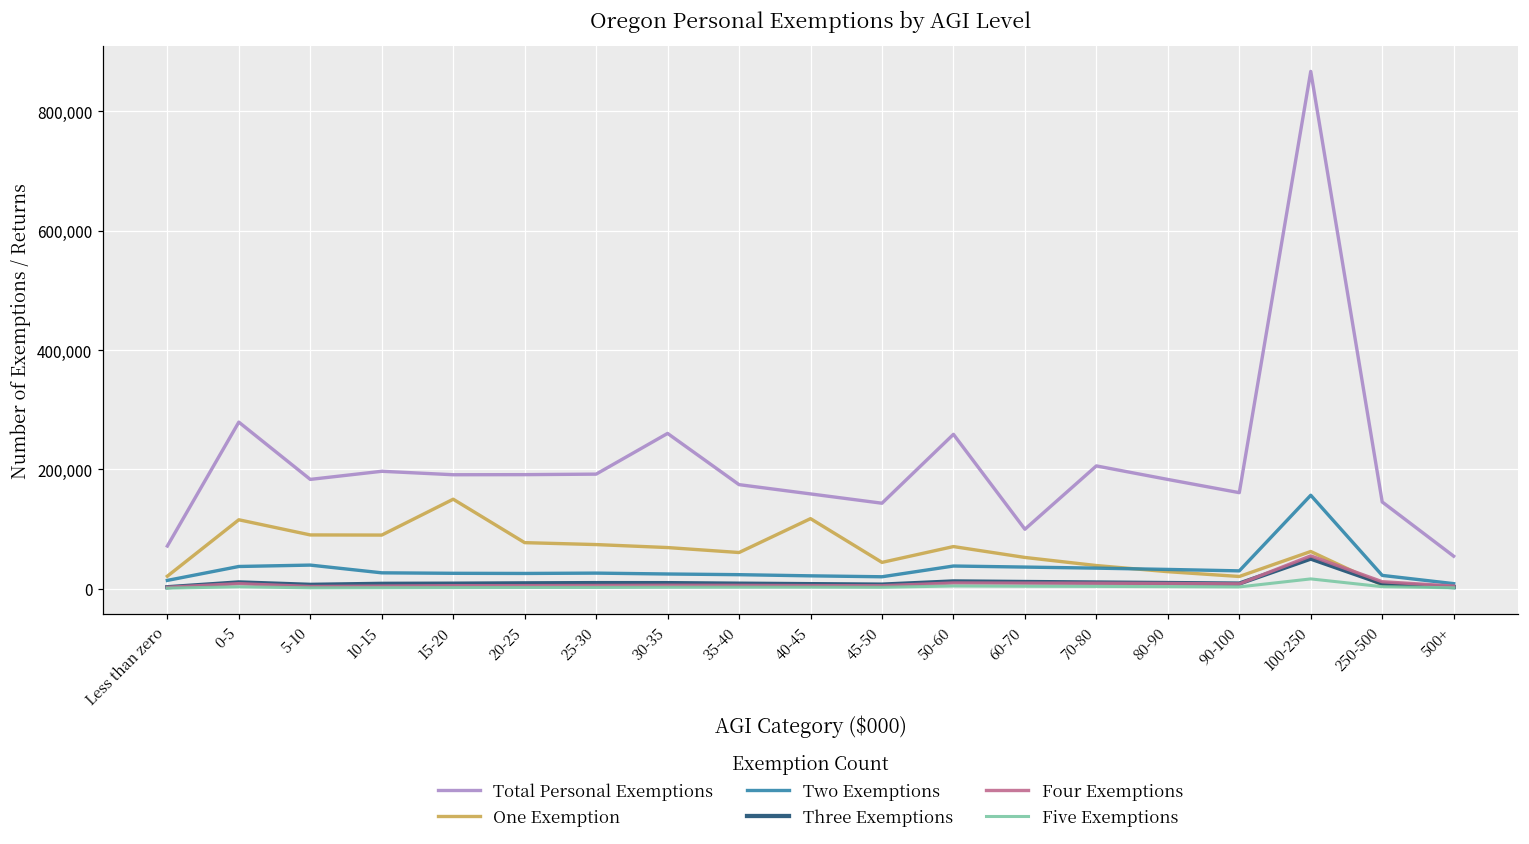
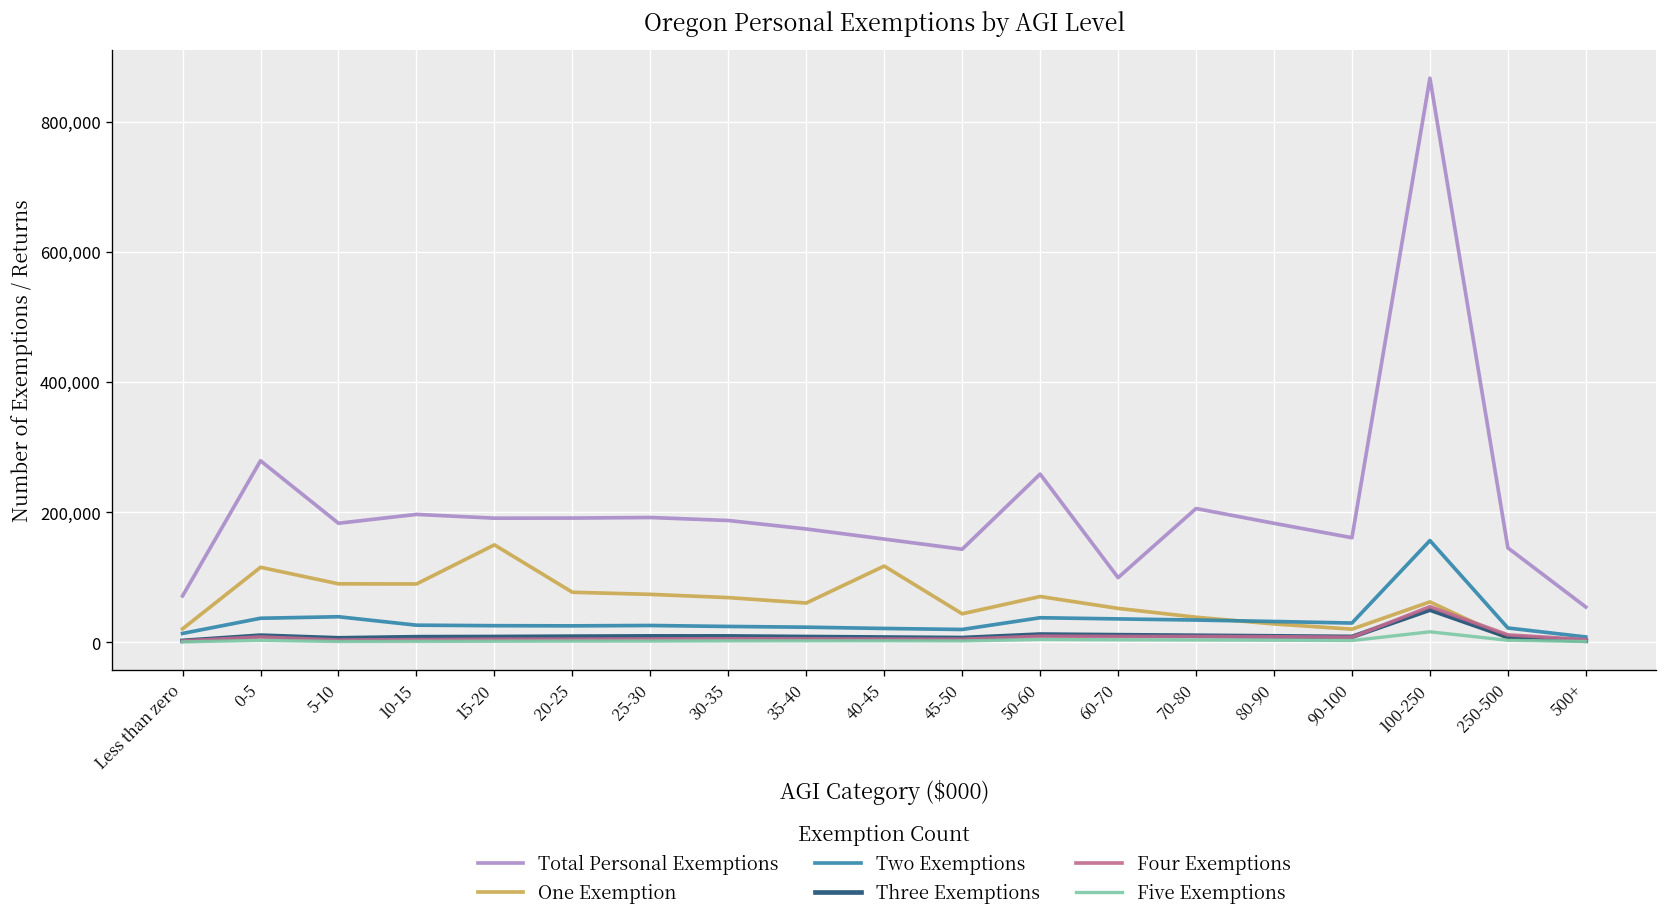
Total Personal Exemptions, 30-35: 260,000 -> 190,000
